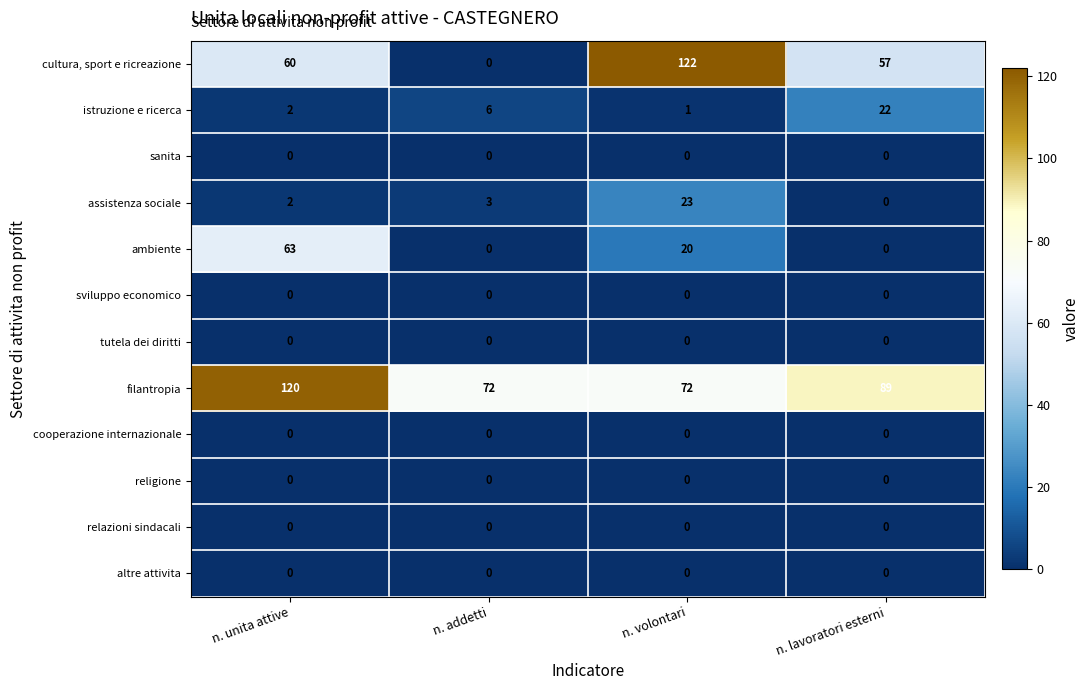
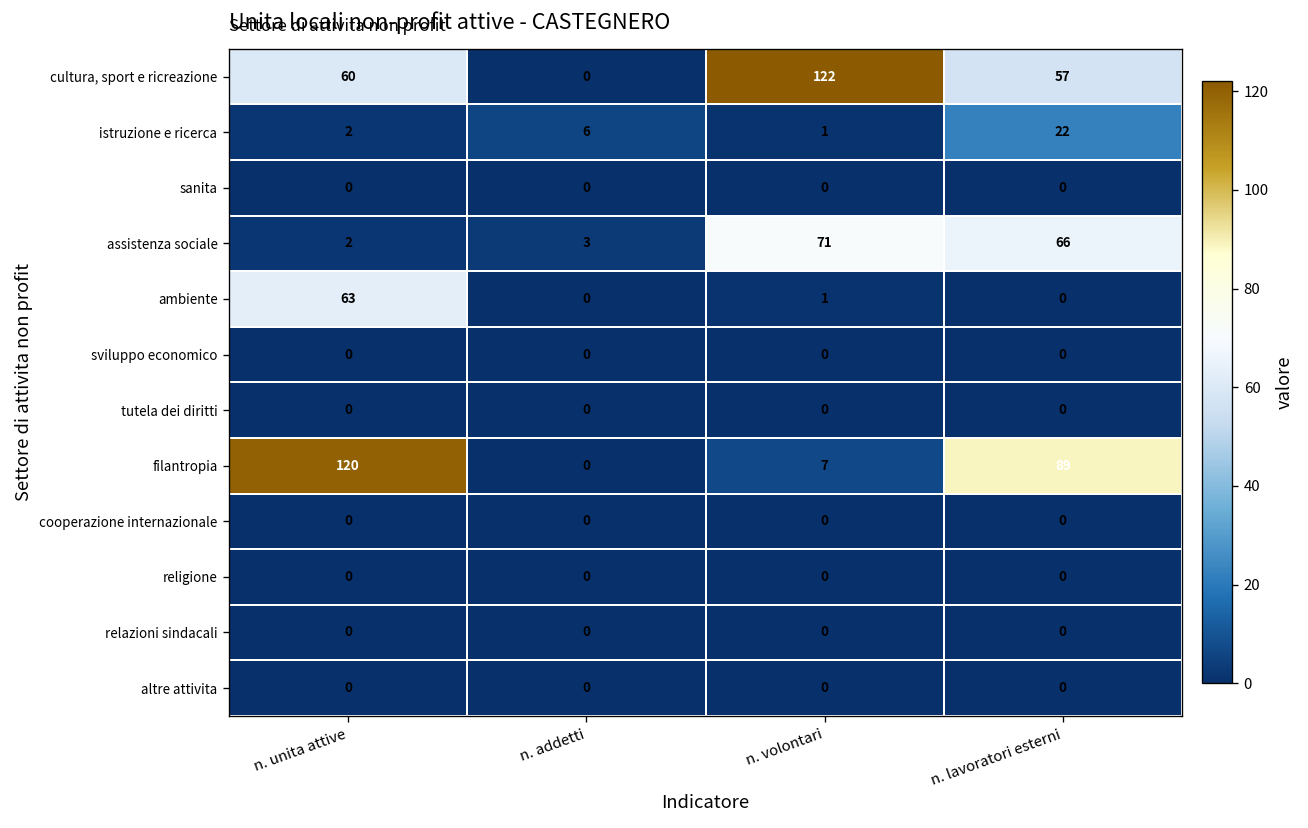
assistenza sociale, n. volontari: 23 -> 71
assistenza sociale, n. lavoratori esterni: 0 -> 66
ambiente, n. volontari: 20 -> 1
filantropia, n. addetti: 72 -> 0
filantropia, n. volontari: 72 -> 7
